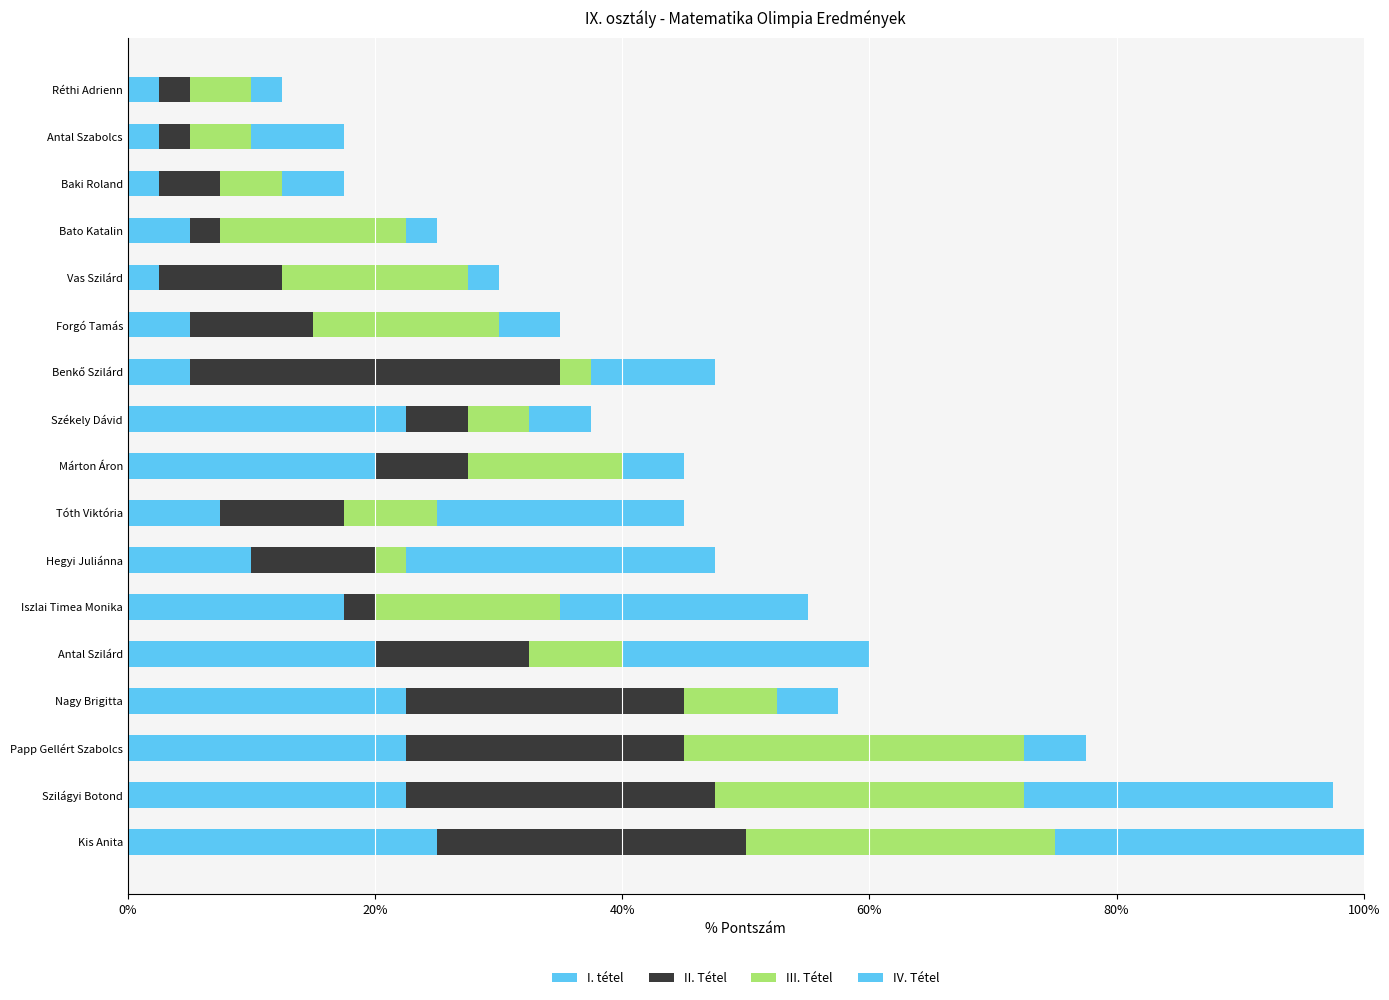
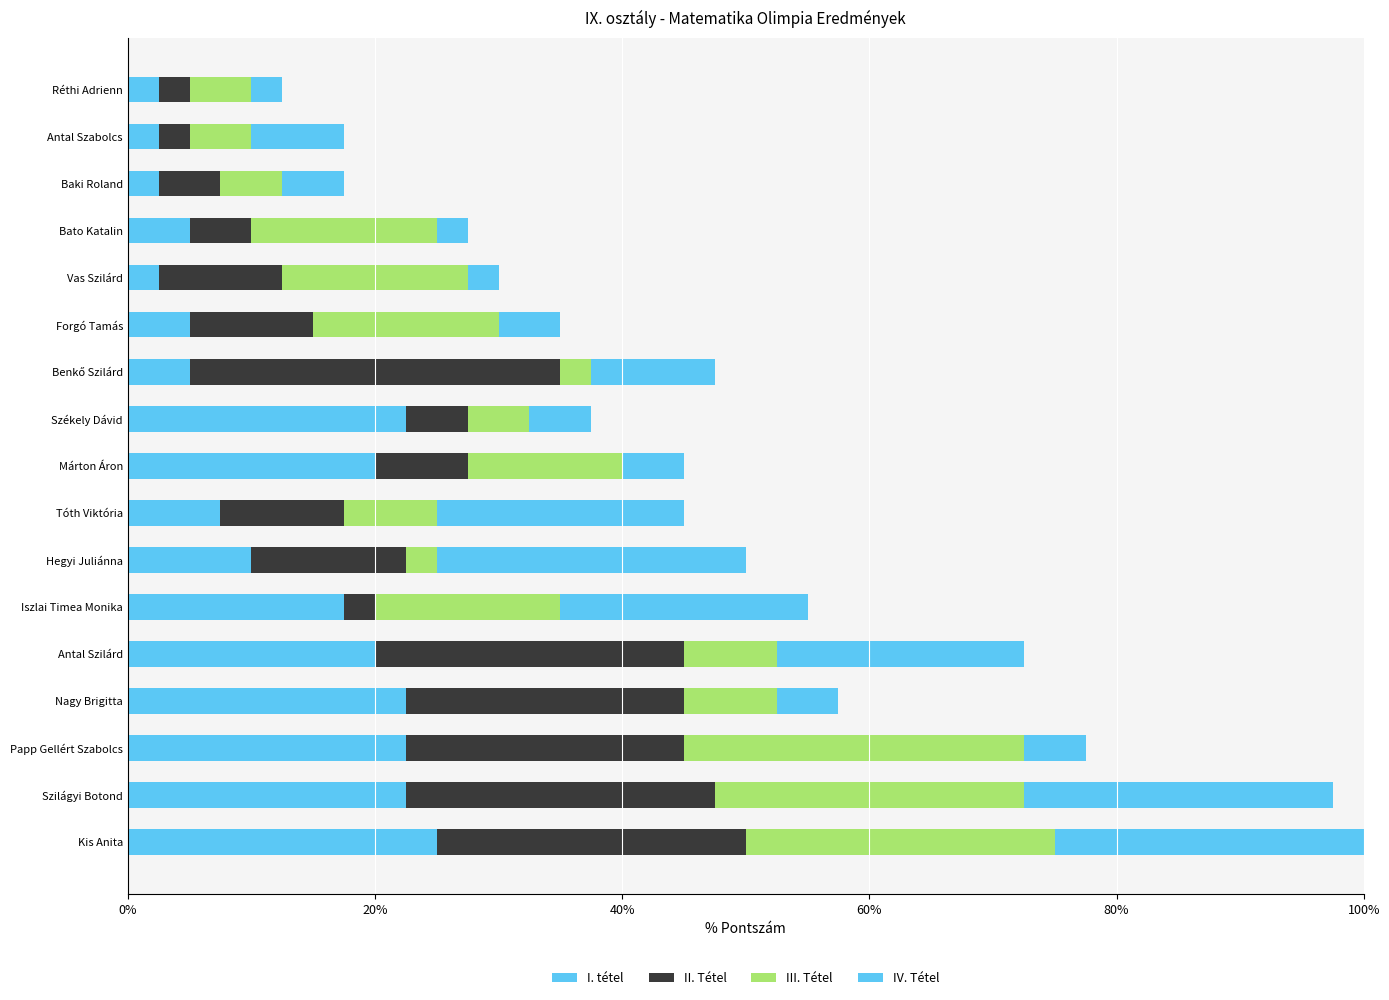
II. Tétel, Bato Katalin: 2.5% -> 5.0%
II. Tétel, Hegyi Juliánna: 10.0% -> 12.5%
II. Tétel, Antal Szilárd: 12.5% -> 25.0%
